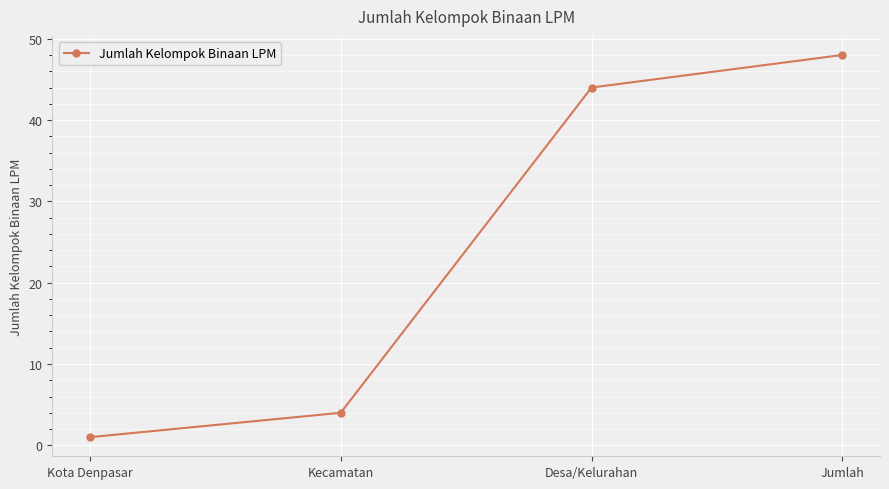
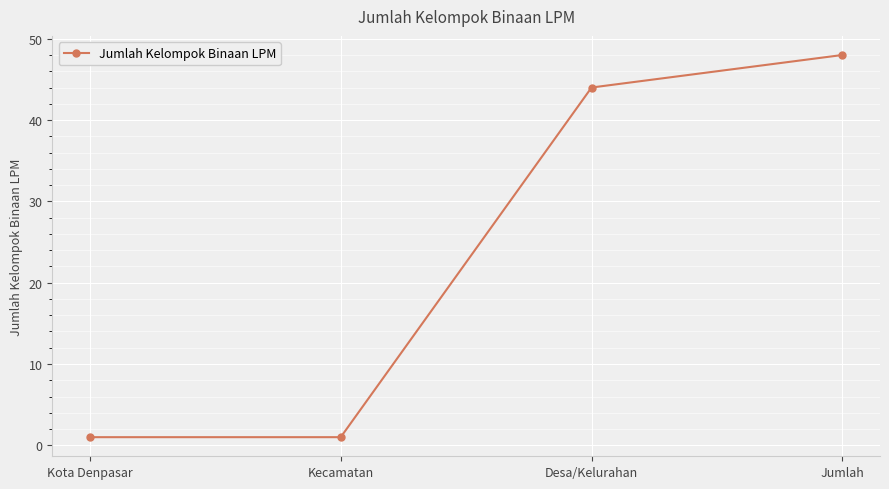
Kecamatan: 4 -> 1
